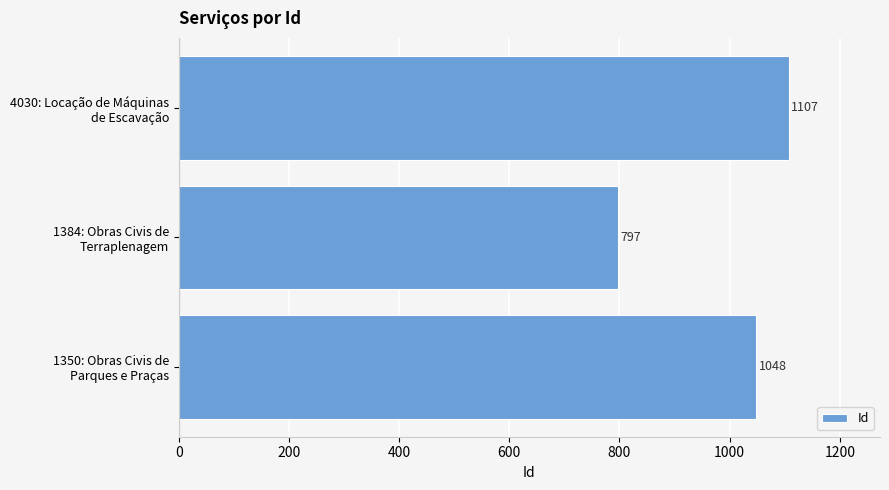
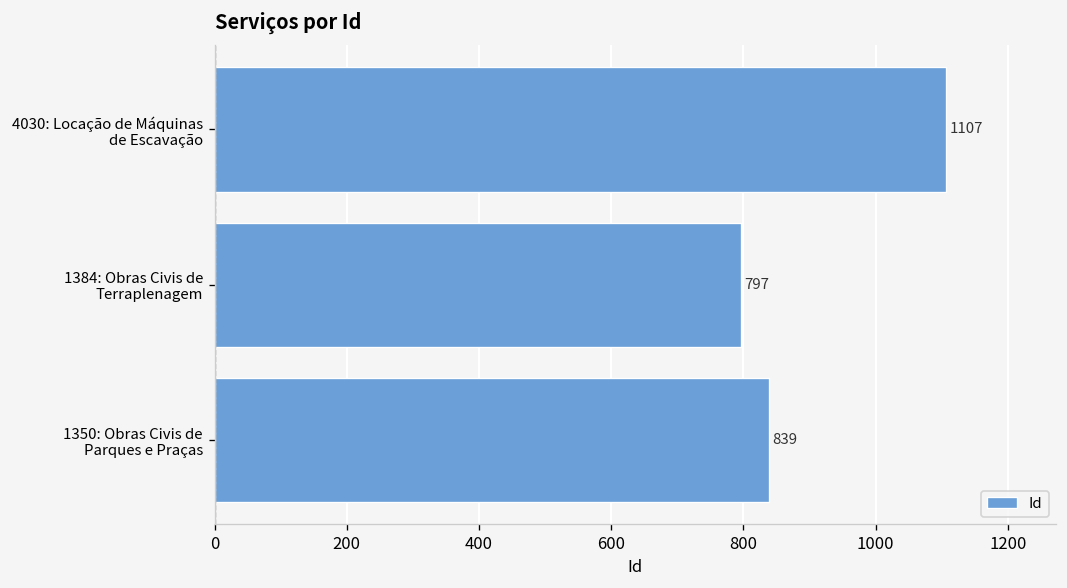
1350: Obras Civis de Parques e Praças: 1048 -> 839
